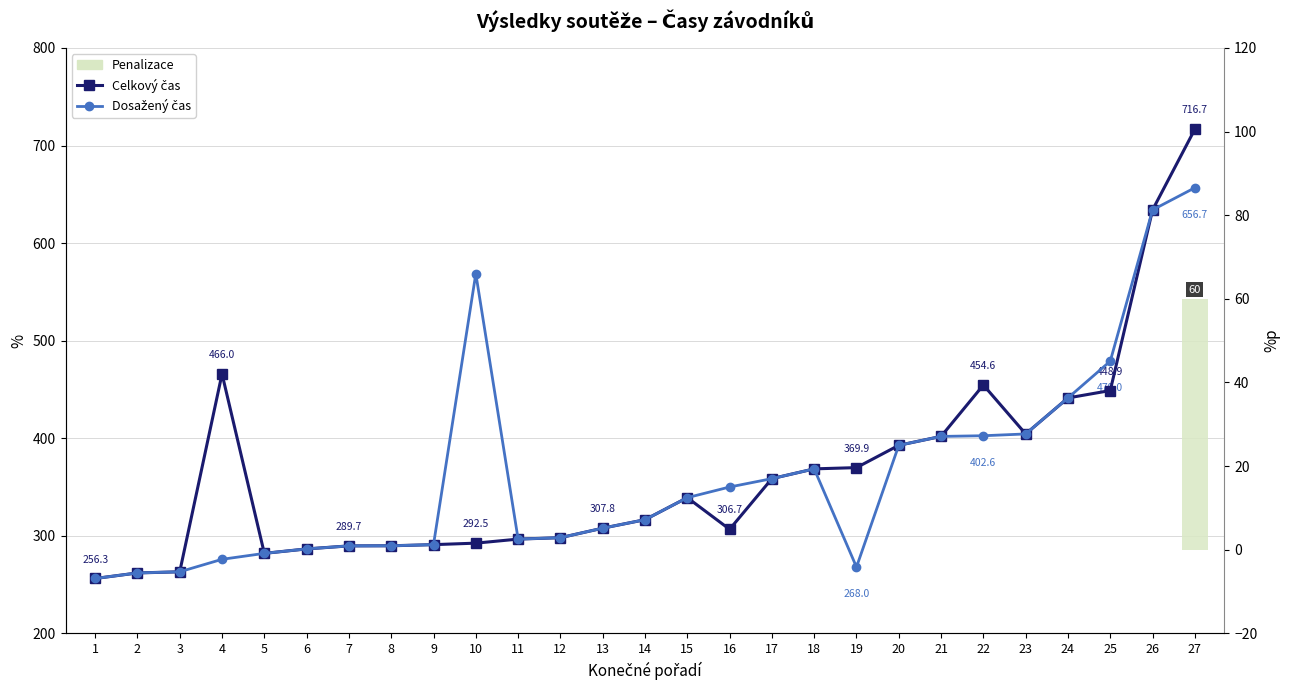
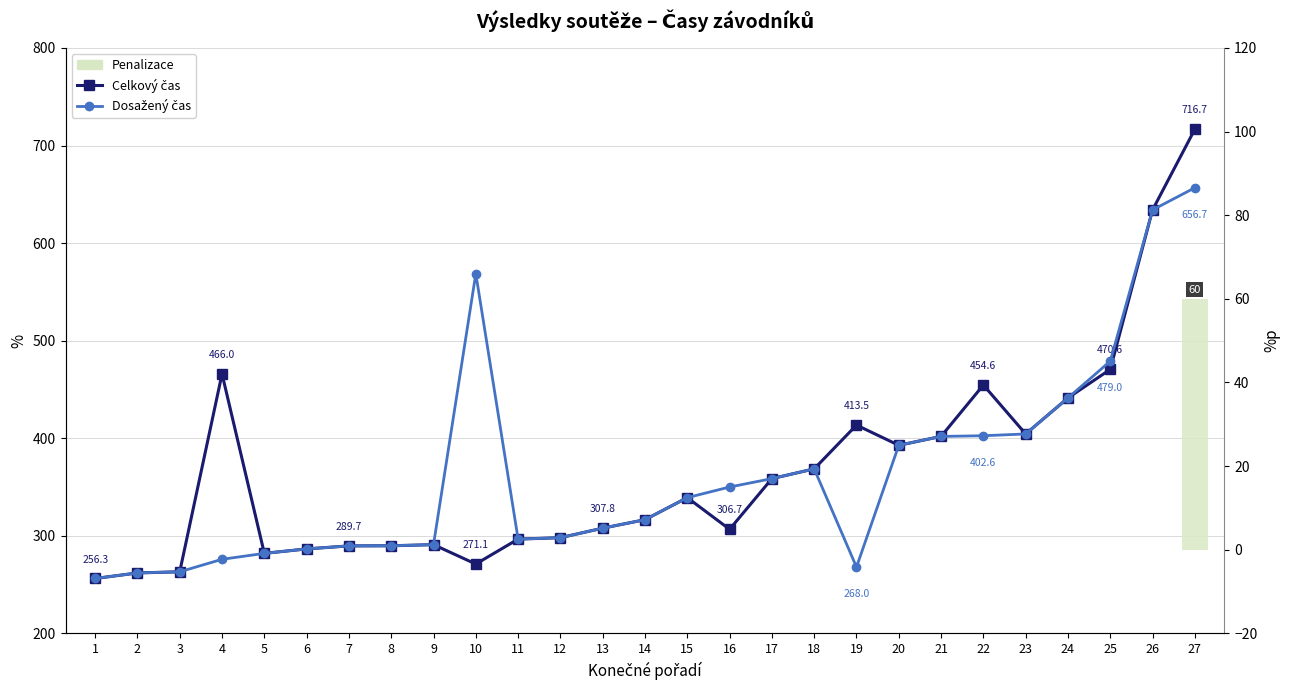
Celkový čas, 10: 292.5 -> 271.1
Celkový čas, 19: 369.9 -> 413.5
Celkový čas, 25: 448.9 -> 470.6
